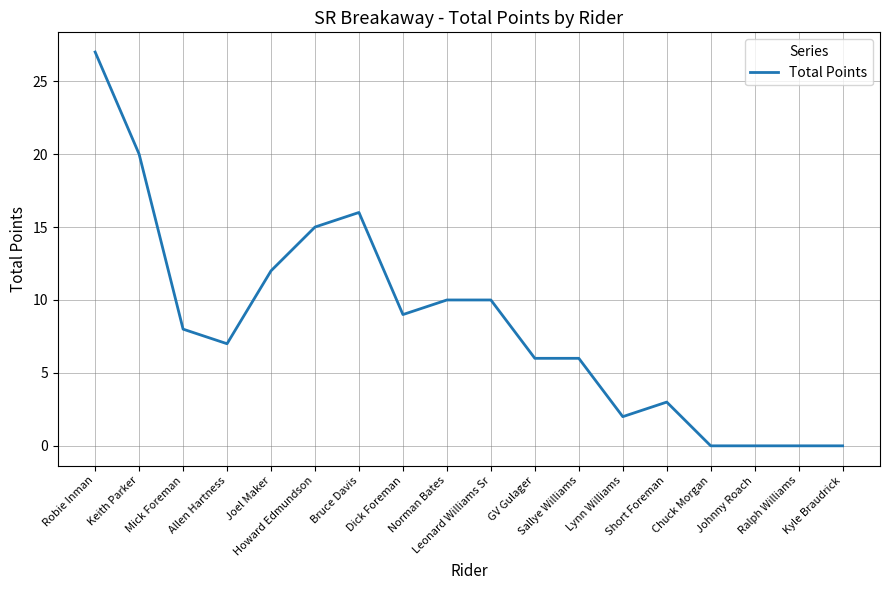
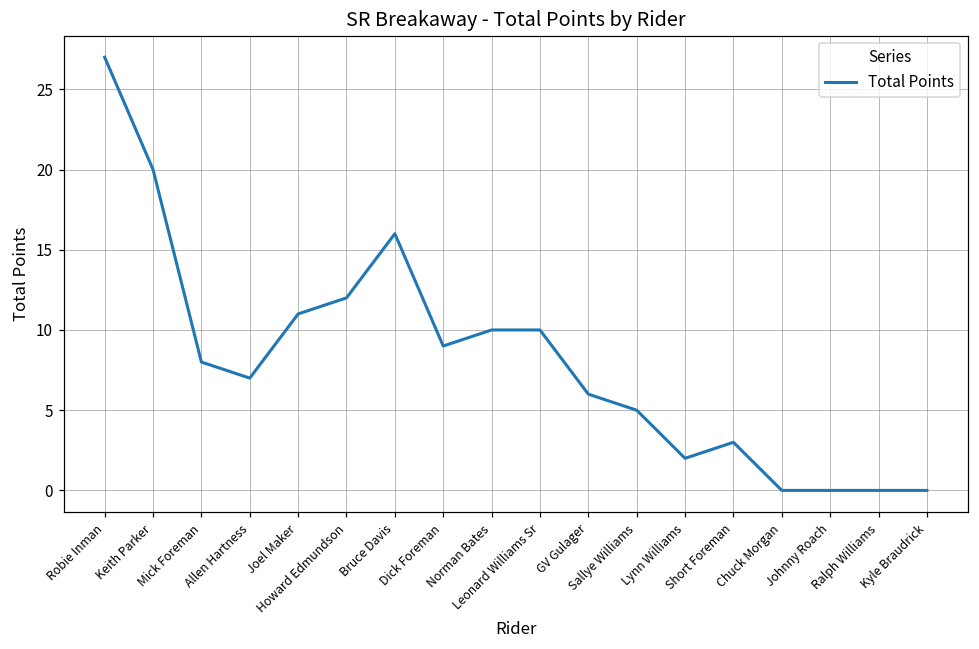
Joel Maker: 12 -> 11
Howard Edmundson: 15 -> 12
Sallye Williams: 6 -> 5
